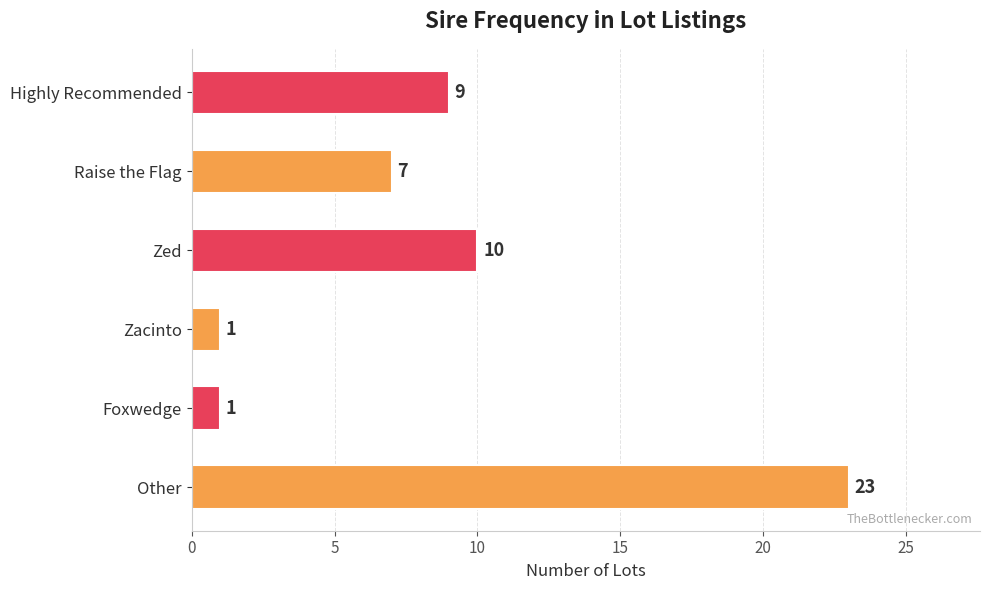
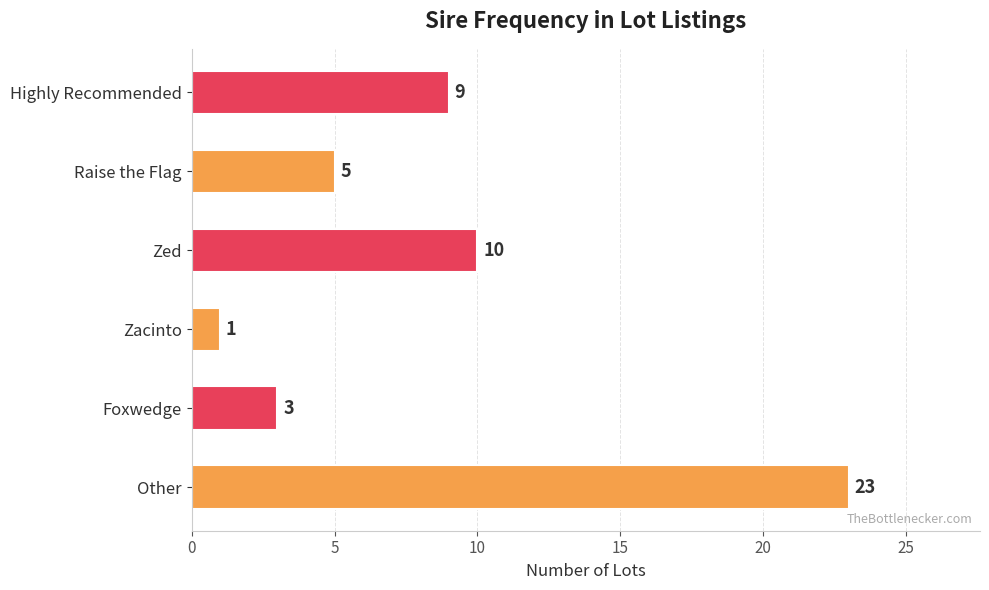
Raise the Flag: 7 -> 5
Foxwedge: 1 -> 3
